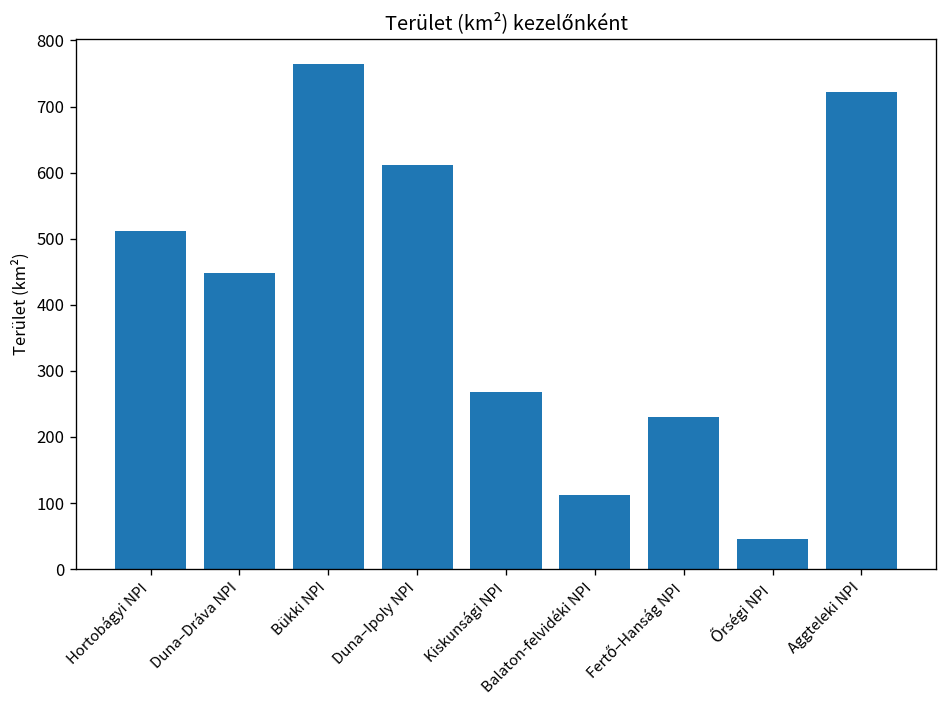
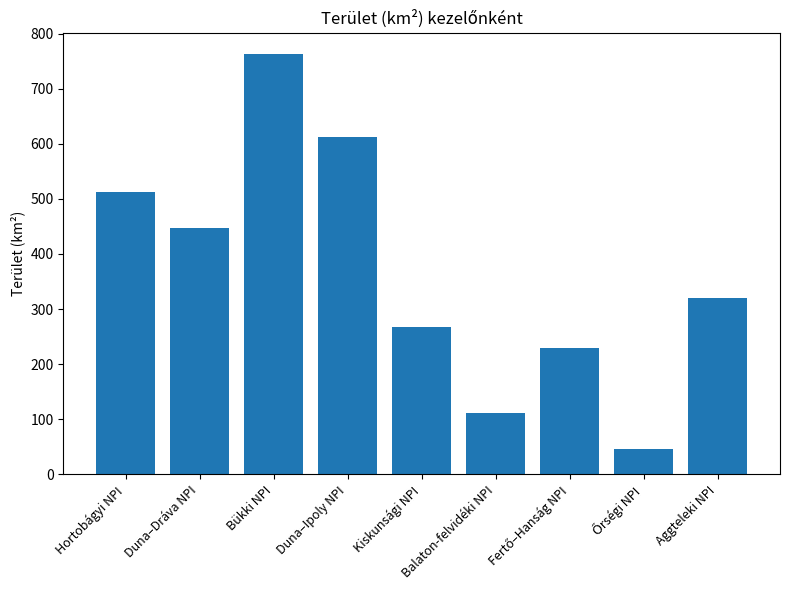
Aggteleki NPI: 720 -> 320
